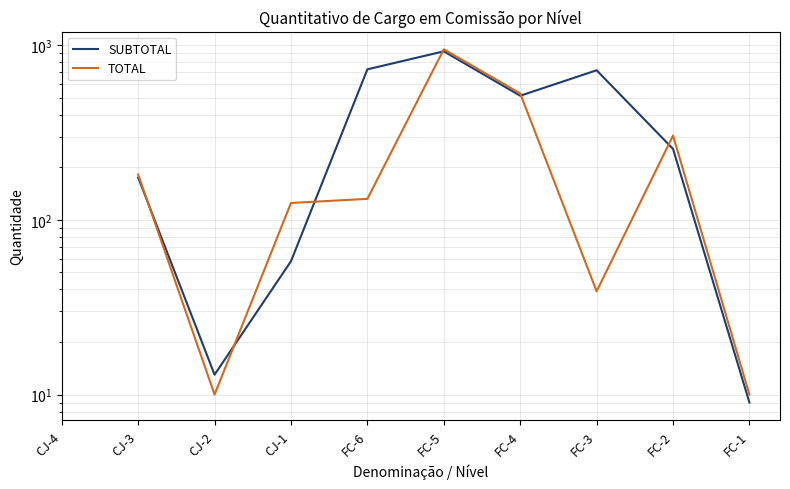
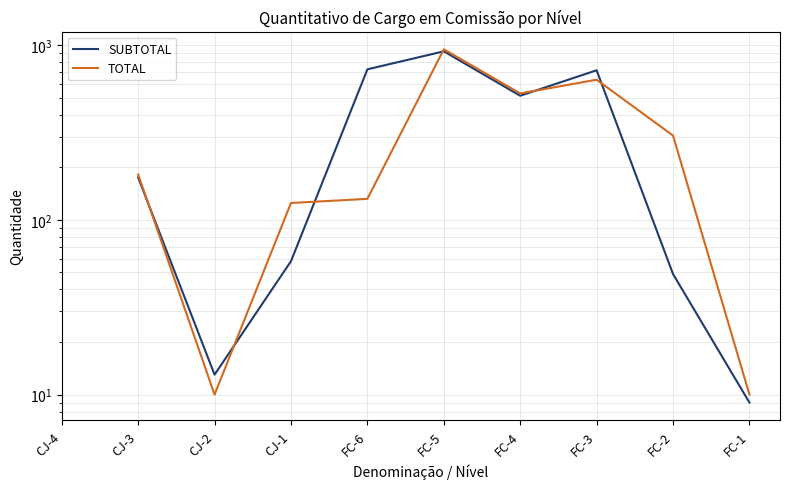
TOTAL, FC-3: 39 -> 640
SUBTOTAL, FC-2: 260 -> 49
